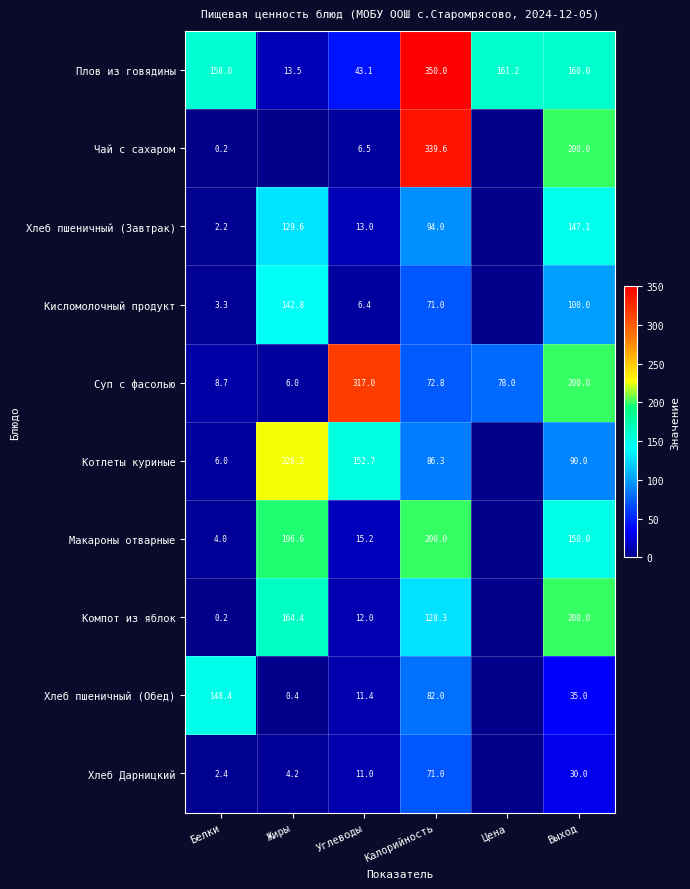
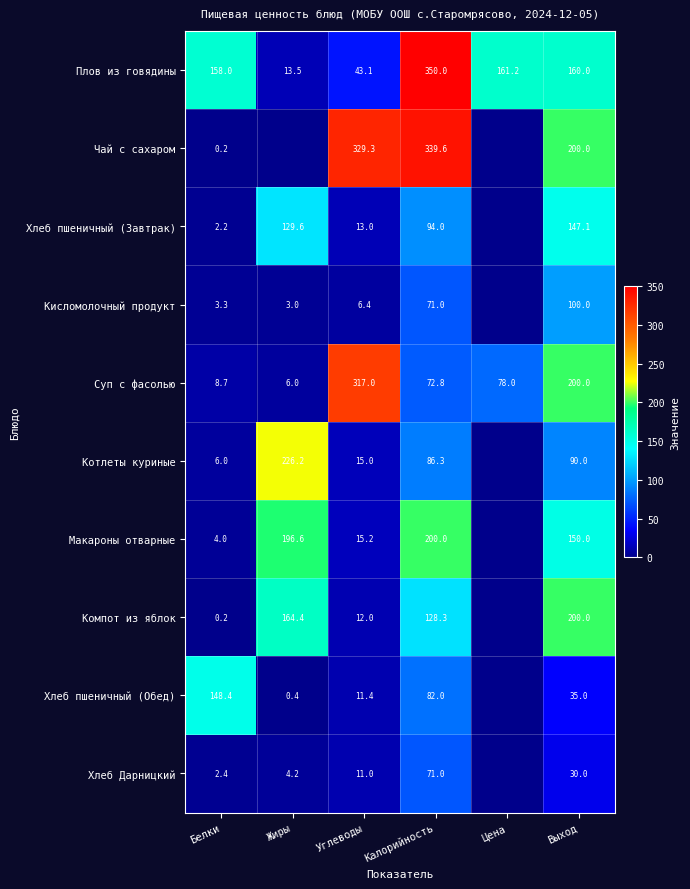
Чай с сахаром, Углеводы: 6.5 -> 329.3
Кисломолочный продукт, Жиры: 142.8 -> 3.0
Котлеты куриные, Углеводы: 152.7 -> 15.0
